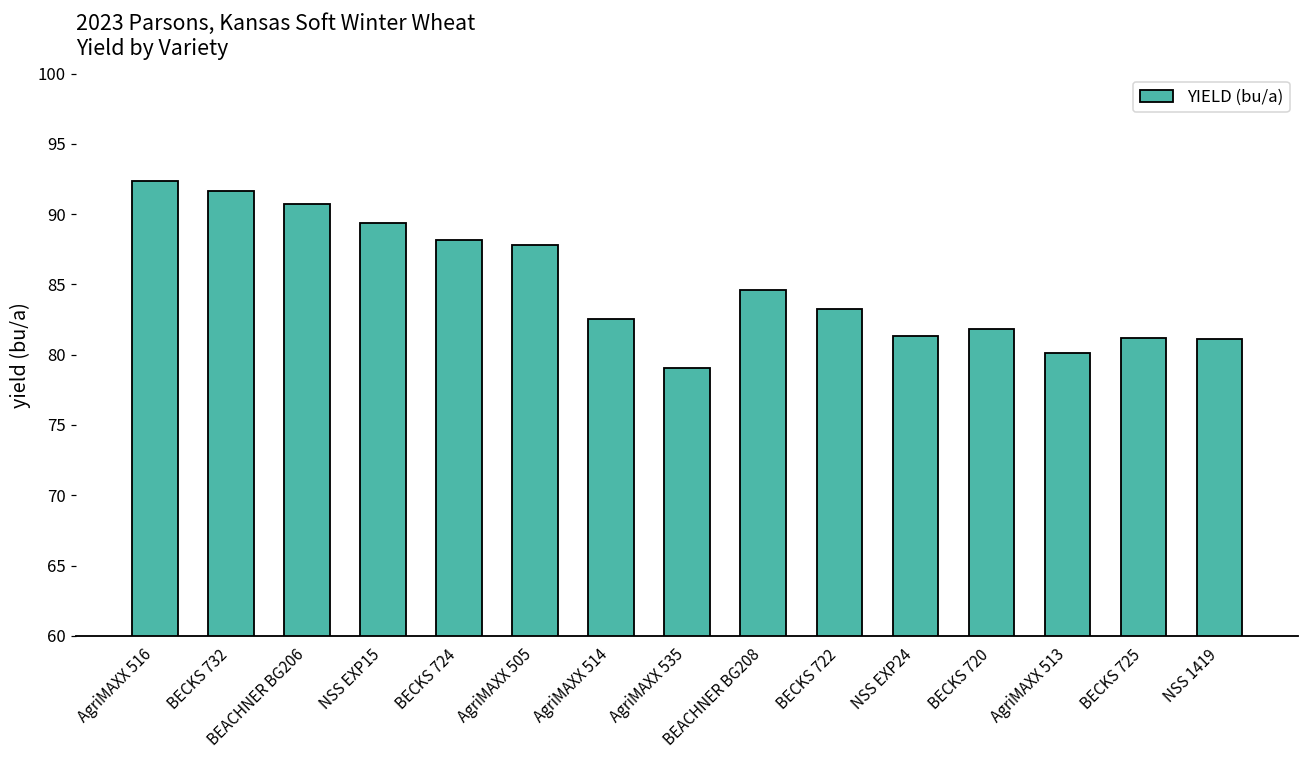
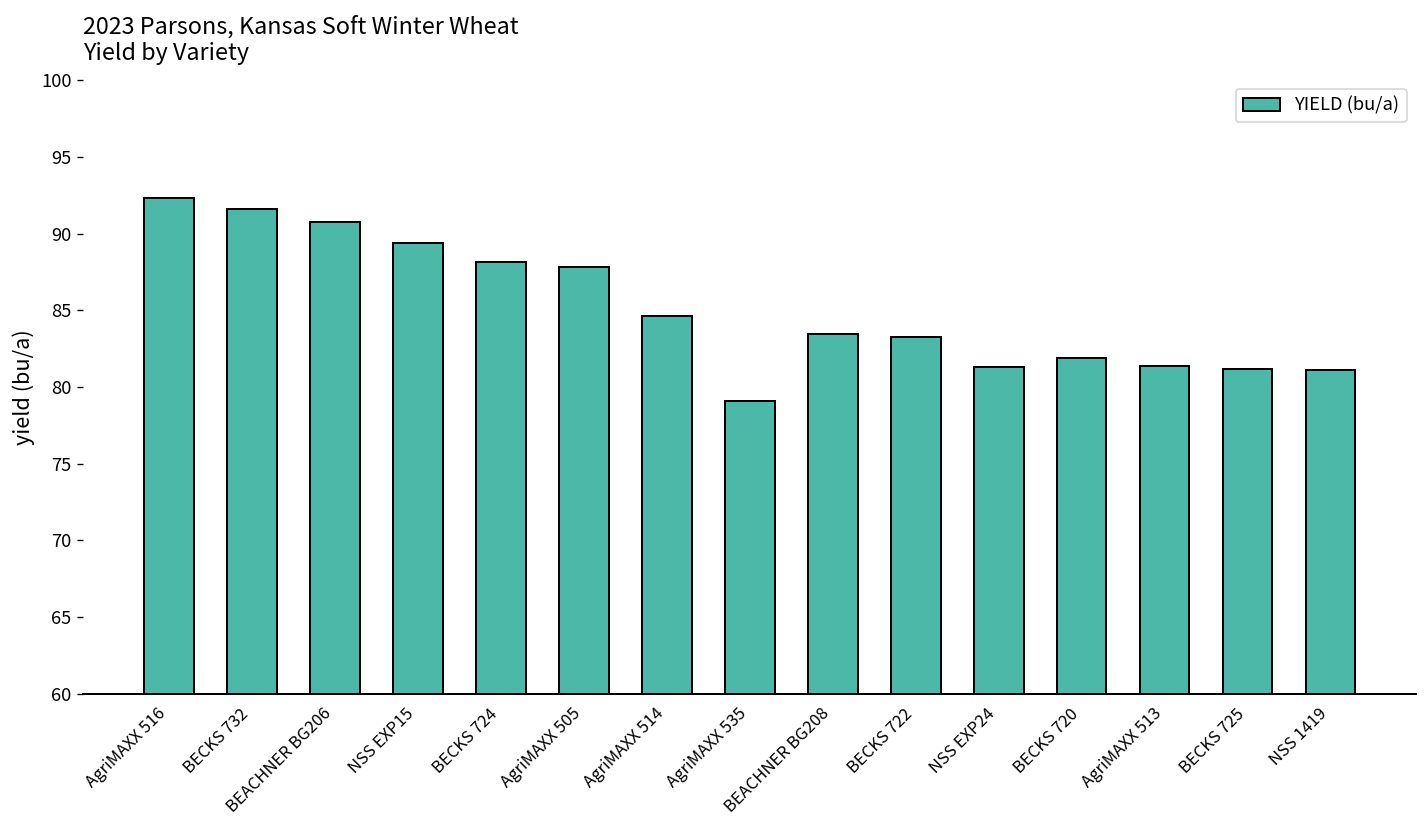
AgriMAXX 514: 82.6 -> 84.6
BEACHNER BG208: 84.6 -> 83.4
AgriMAXX 513: 80.1 -> 81.4
